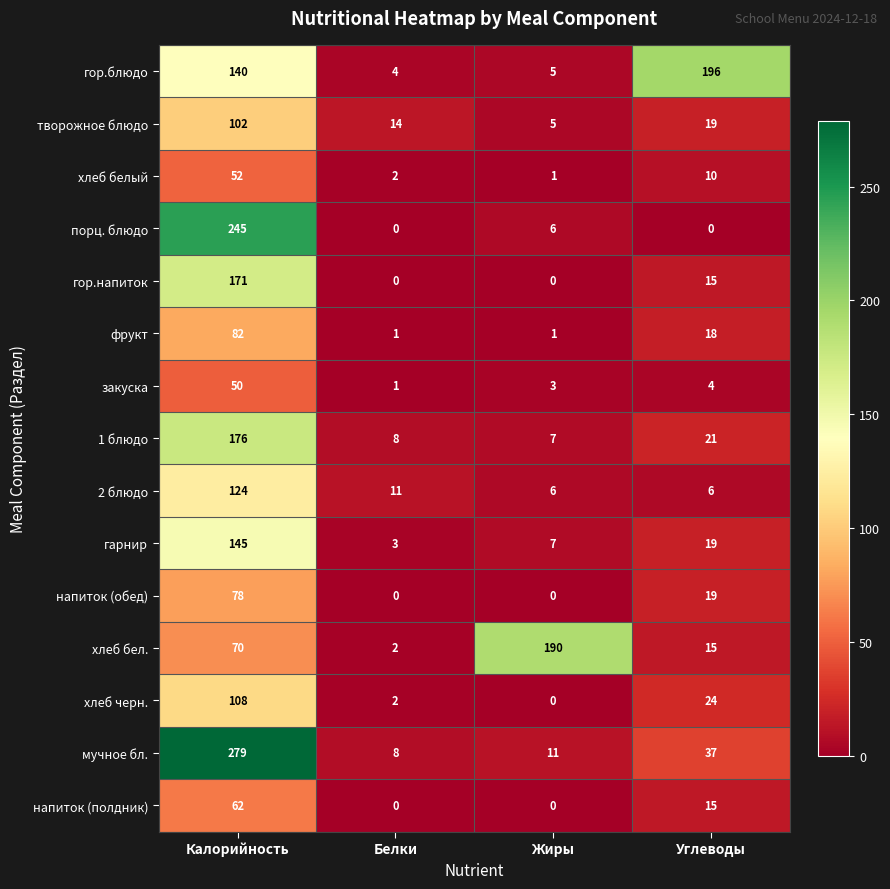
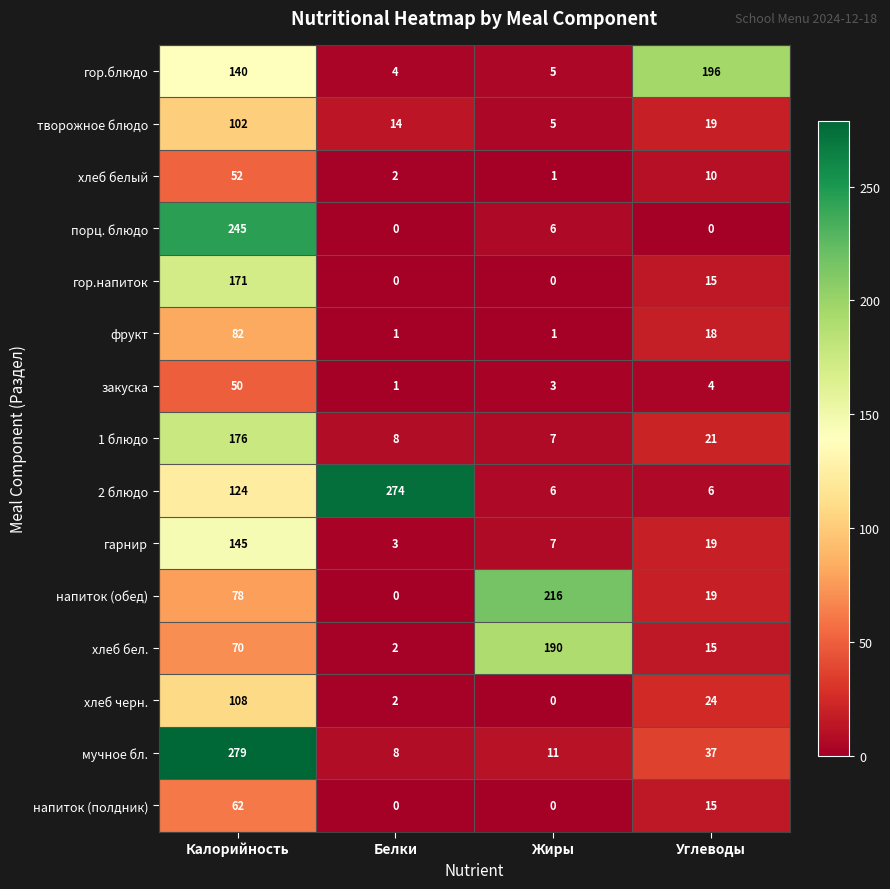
2 блюдо, Белки: 11 -> 274
напиток (обед), Жиры: 0 -> 216
